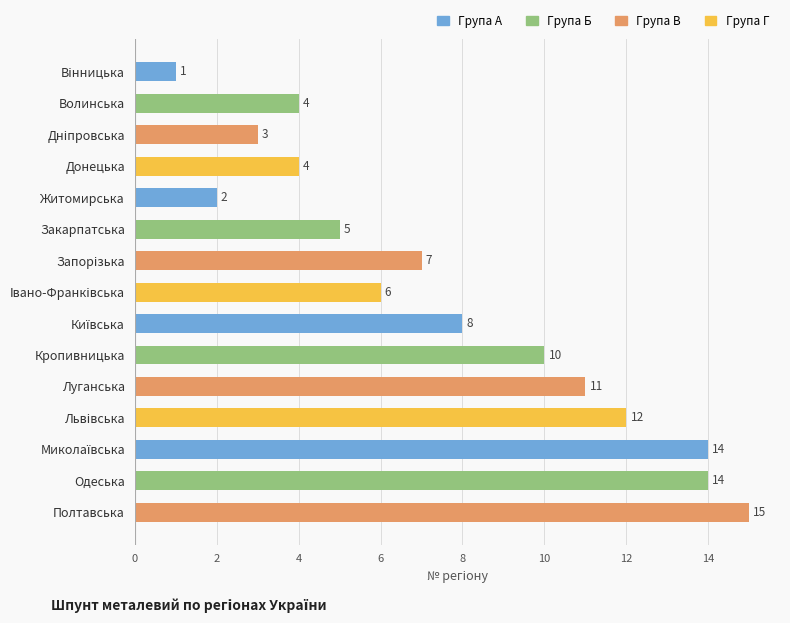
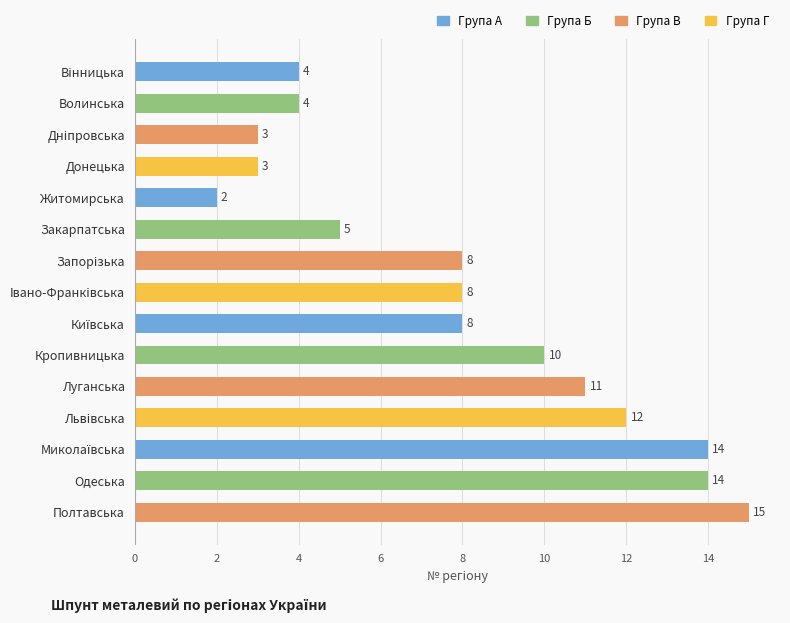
Вінницька: 1 -> 4
Донецька: 4 -> 3
Запорізька: 7 -> 8
Івано-Франківська: 6 -> 8
